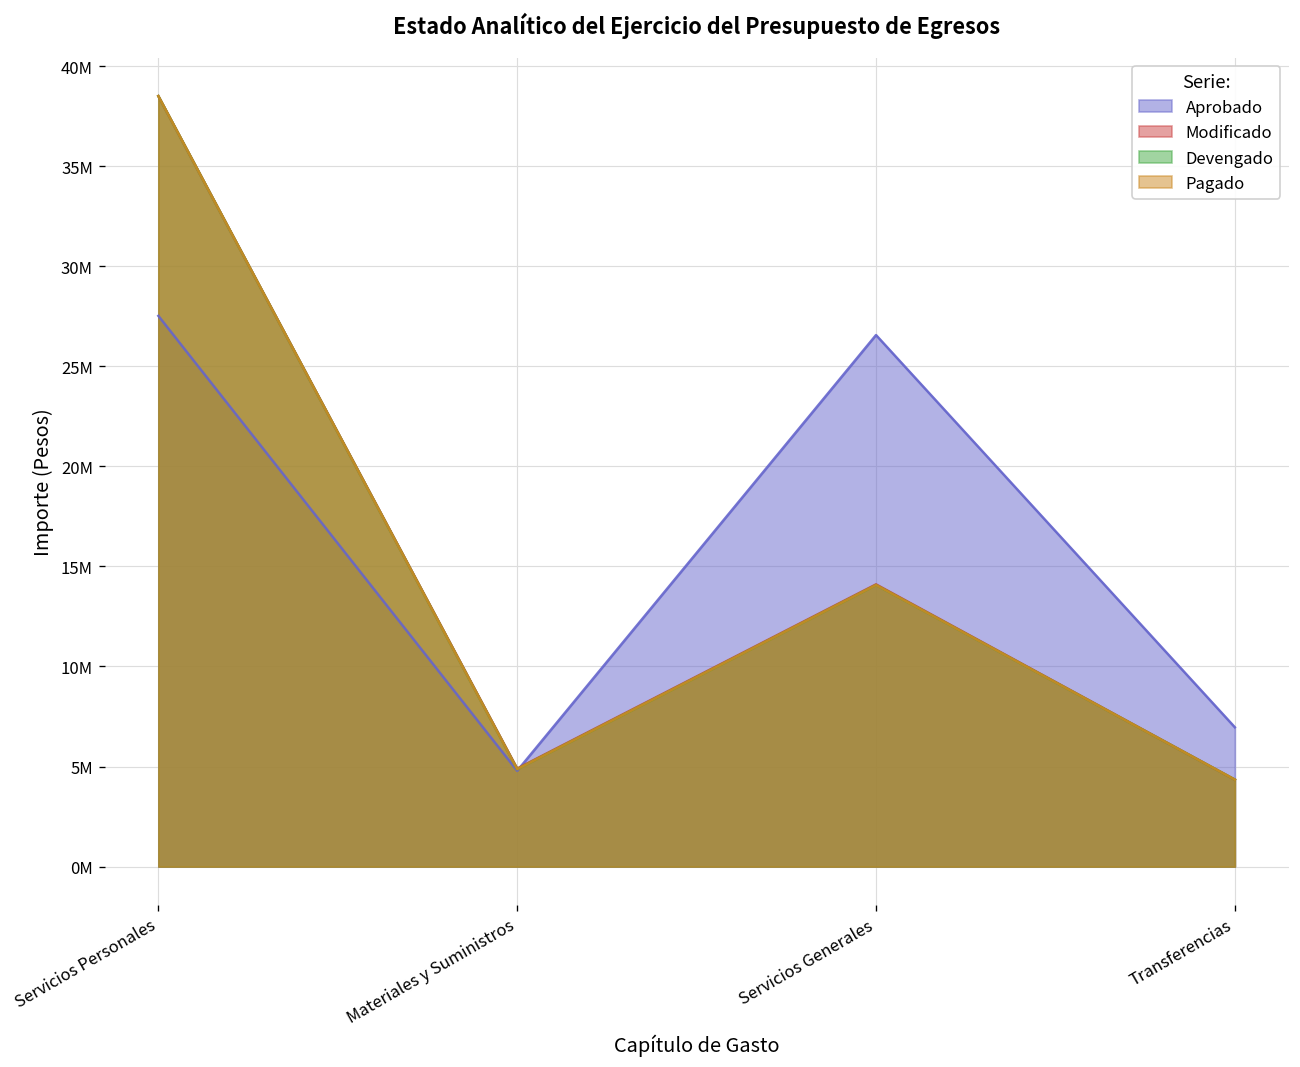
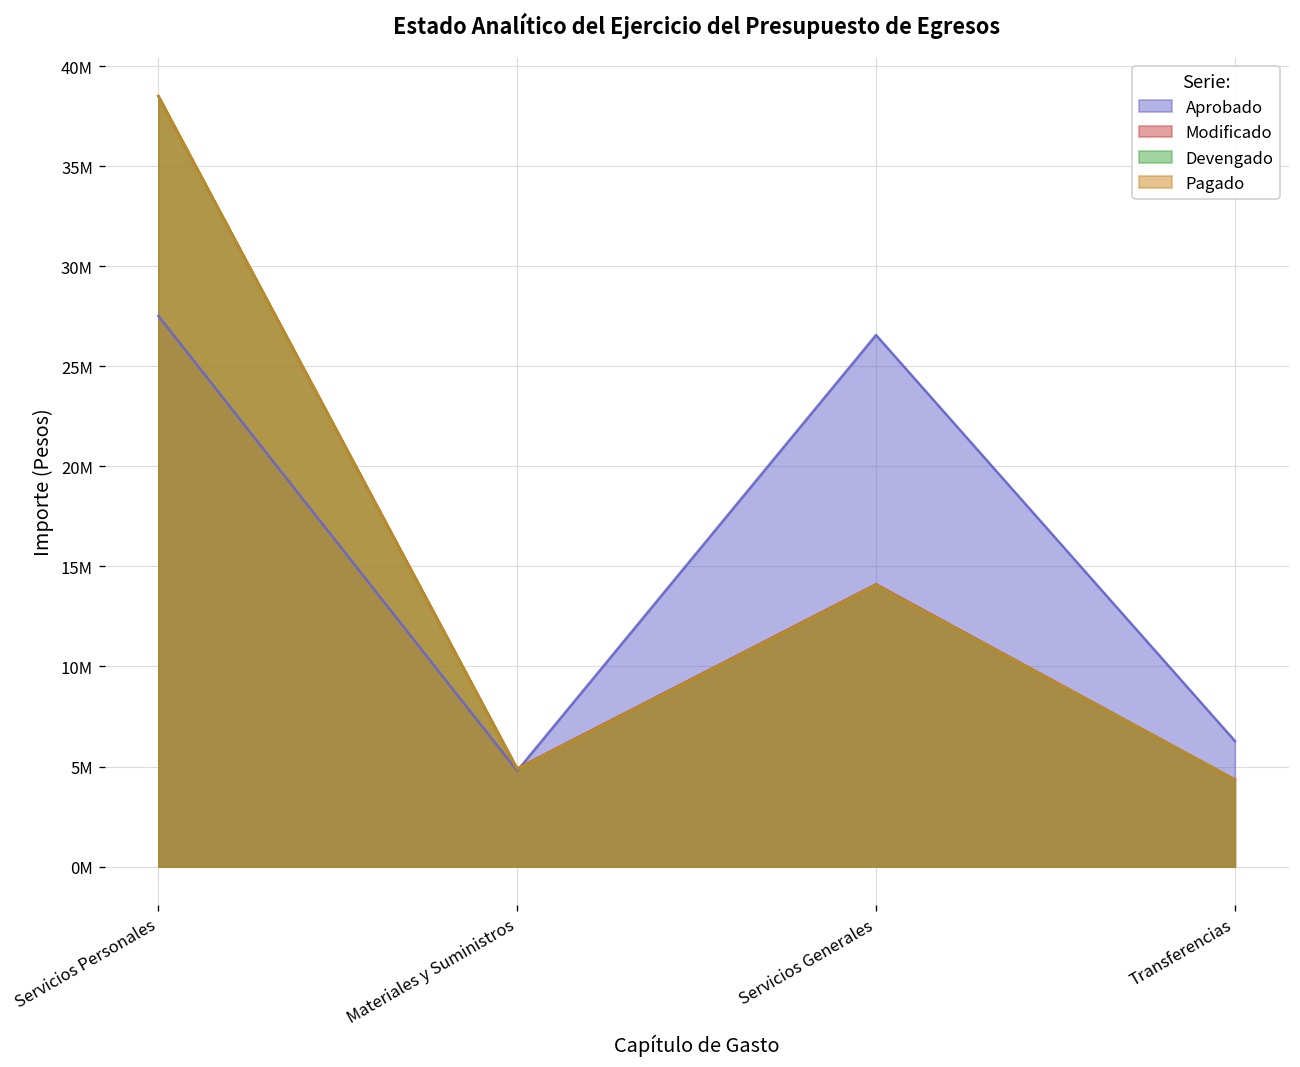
Aprobado, Transferencias: 7000000 -> 6300000
